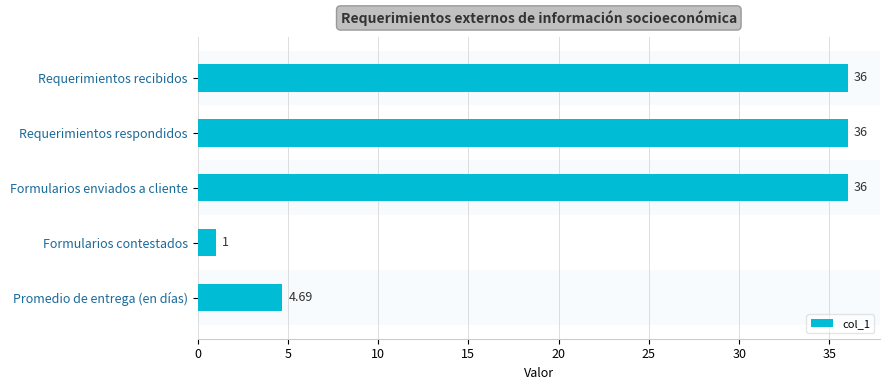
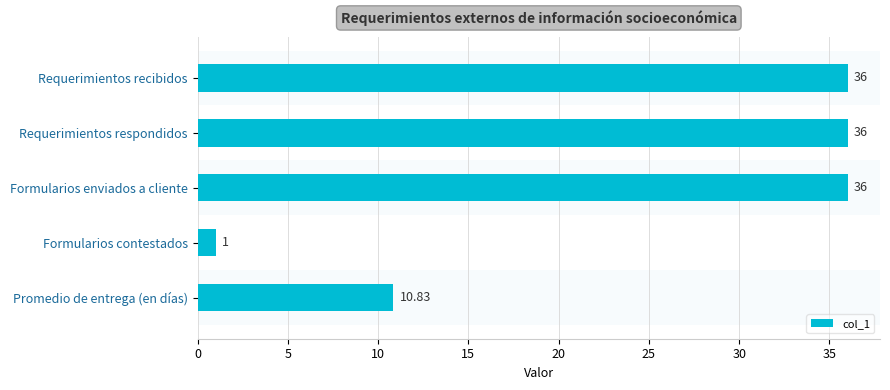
Promedio de entrega (en días): 4.69 -> 10.83
